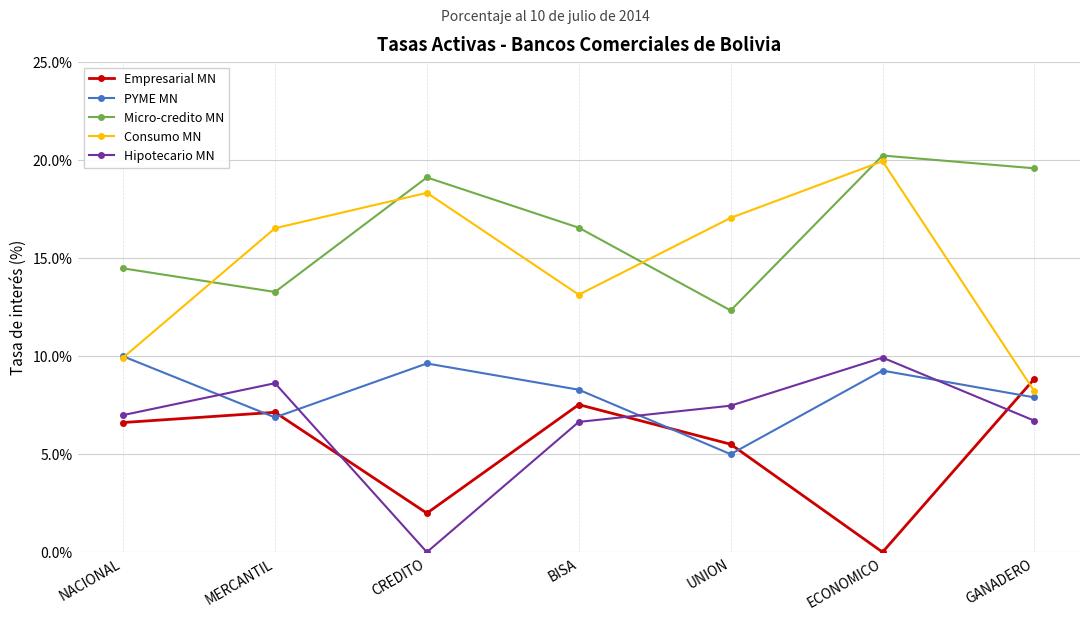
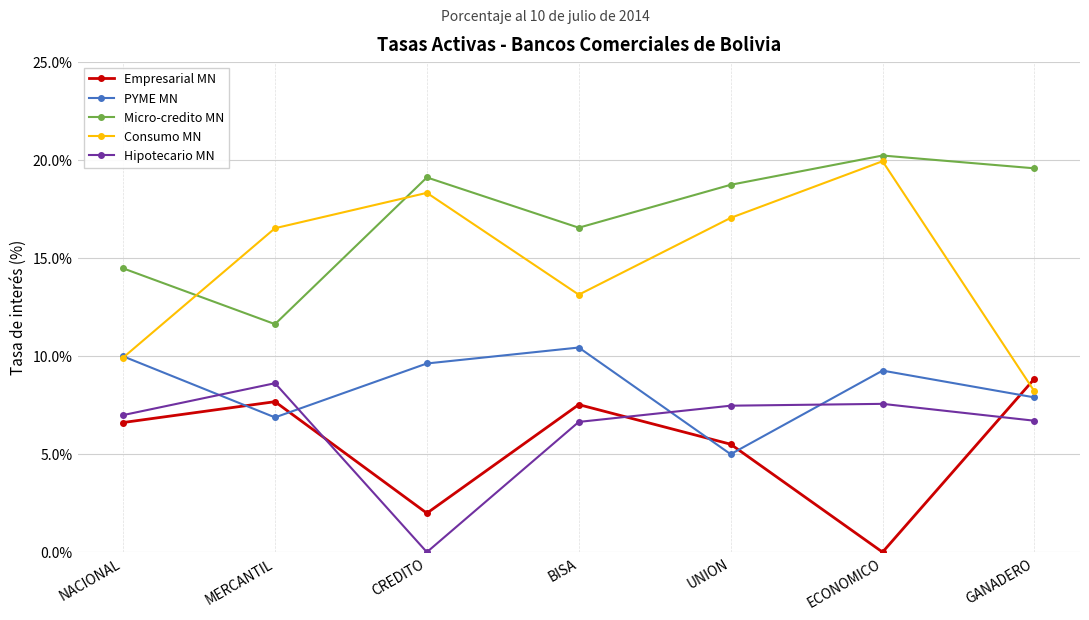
Empresarial MN, MERCANTIL: 7.1% -> 7.7%
Micro-credito MN, MERCANTIL: 13.3% -> 11.6%
PYME MN, BISA: 8.3% -> 10.4%
Micro-credito MN, UNION: 12.3% -> 18.7%
Hipotecario MN, ECONOMICO: 9.9% -> 7.6%
